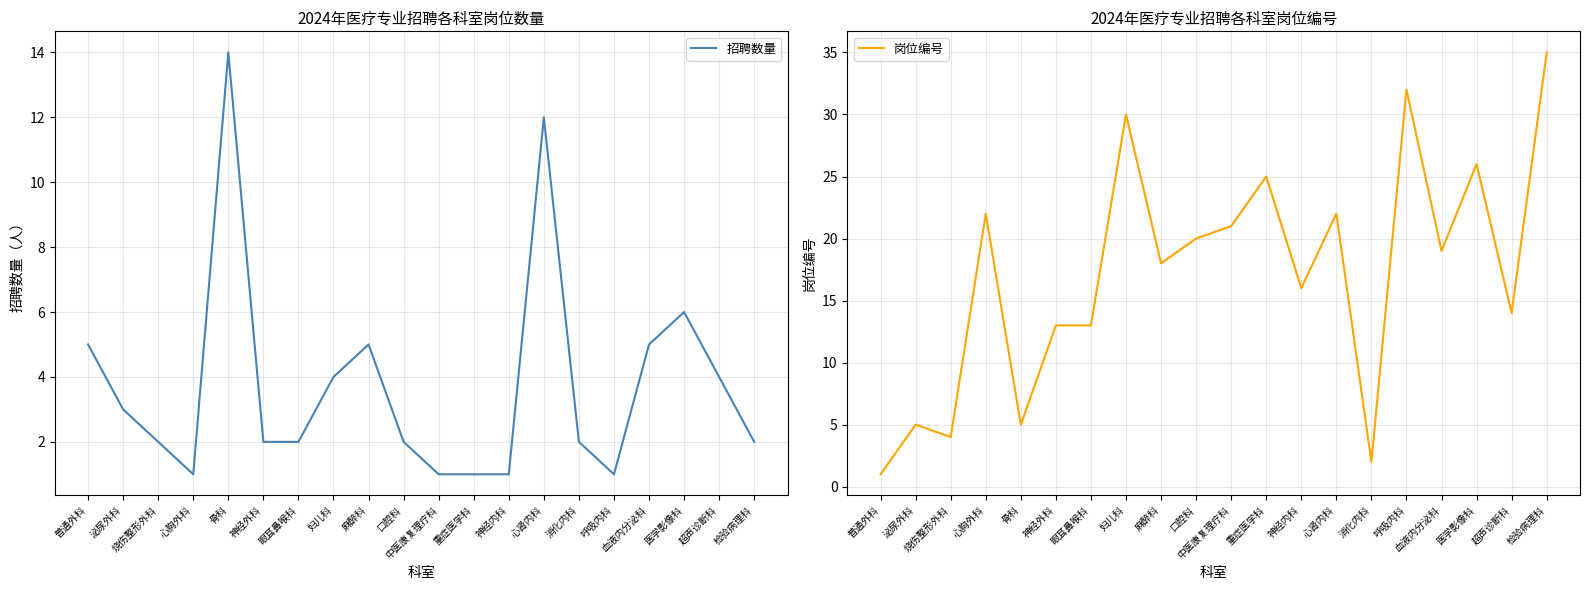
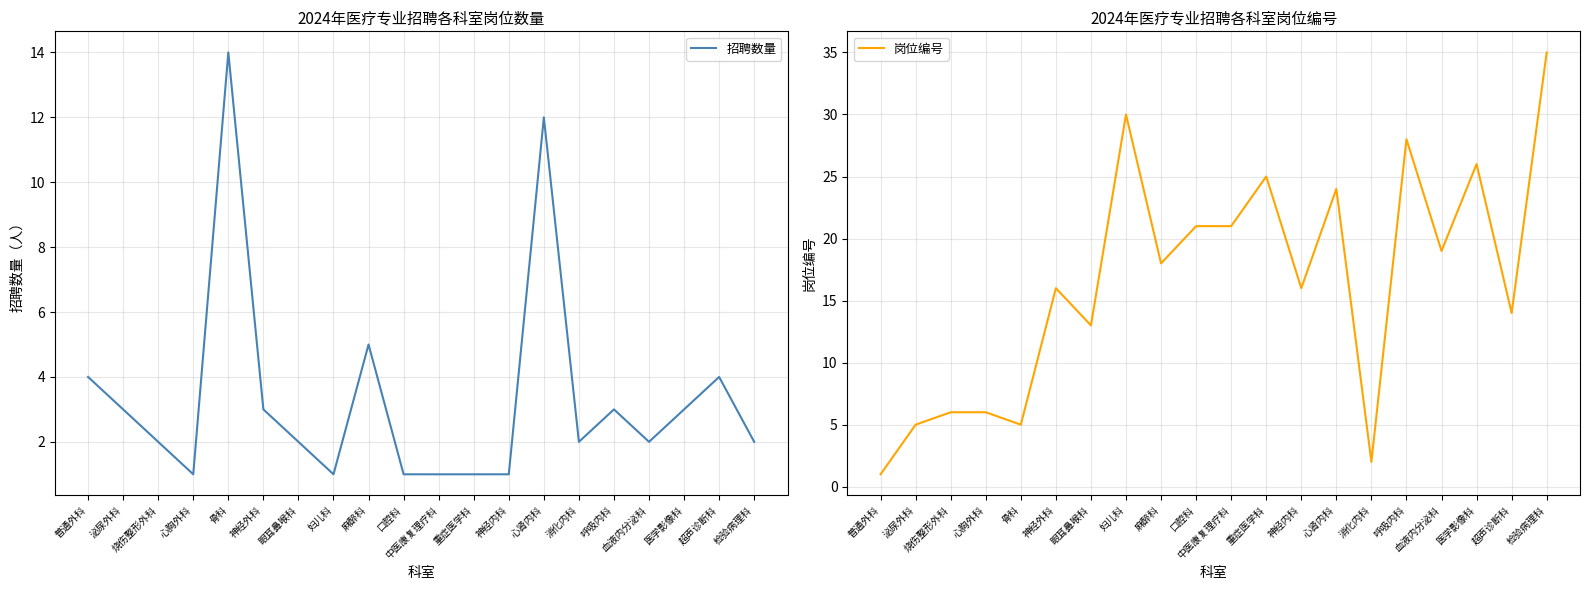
2024年医疗专业招聘各科室岗位数量, 普通外科: 5 -> 4
2024年医疗专业招聘各科室岗位数量, 神经外科: 2 -> 3
2024年医疗专业招聘各科室岗位数量, 妇儿科: 4 -> 1
2024年医疗专业招聘各科室岗位数量, 口腔科: 2 -> 1
2024年医疗专业招聘各科室岗位数量, 呼吸内科: 1 -> 3
2024年医疗专业招聘各科室岗位数量, 血液内分泌科: 5 -> 2
2024年医疗专业招聘各科室岗位数量, 医学影像科: 6 -> 3
2024年医疗专业招聘各科室岗位编号, 烧伤整形外科: 4 -> 6
2024年医疗专业招聘各科室岗位编号, 心胸外科: 22 -> 6
2024年医疗专业招聘各科室岗位编号, 神经外科: 13 -> 16
2024年医疗专业招聘各科室岗位编号, 口腔科: 20 -> 21
2024年医疗专业招聘各科室岗位编号, 心肾内科: 22 -> 24
2024年医疗专业招聘各科室岗位编号, 呼吸内科: 32 -> 28
